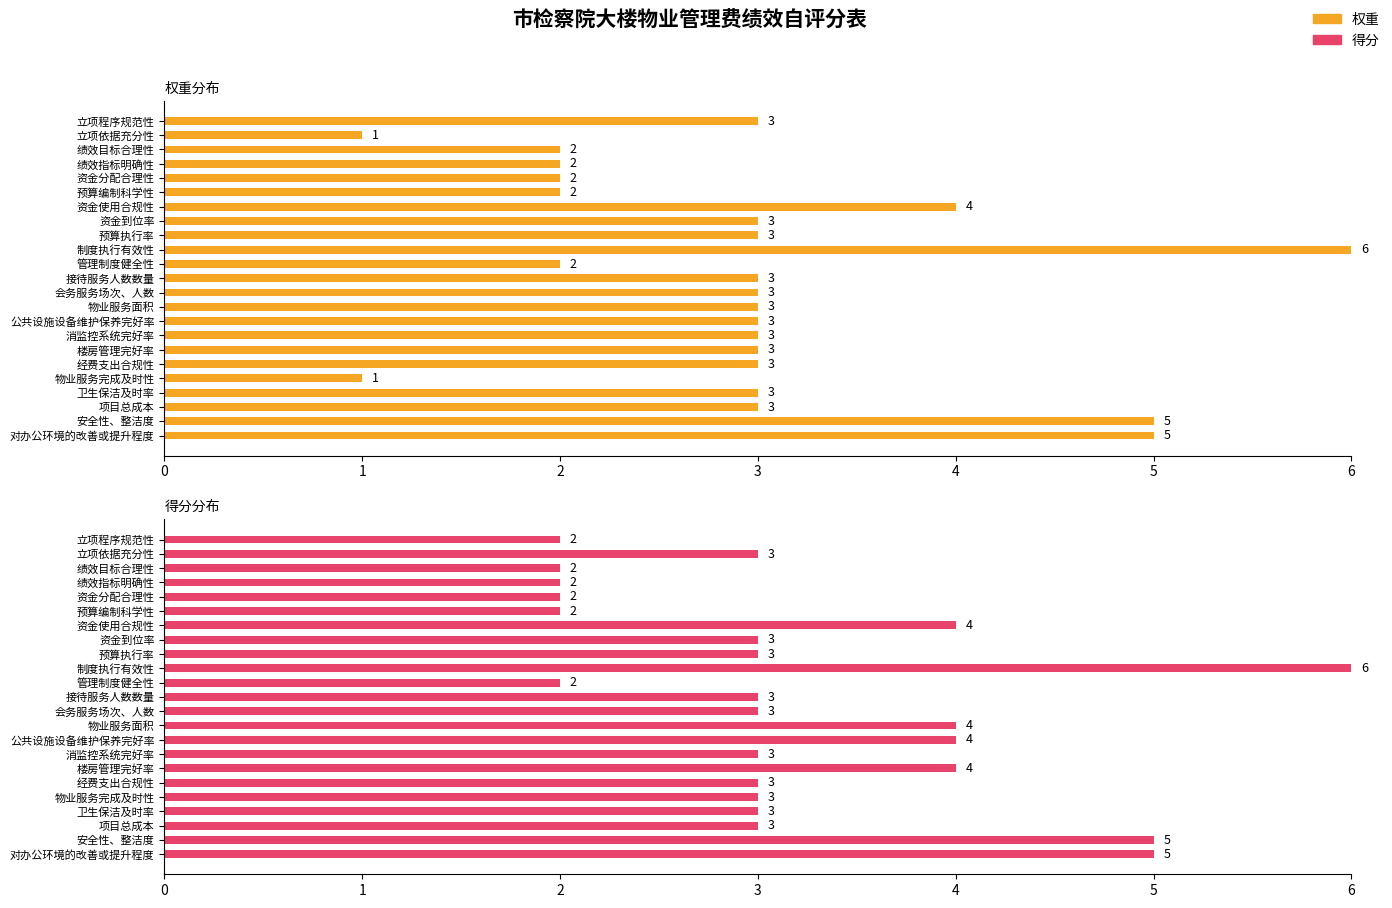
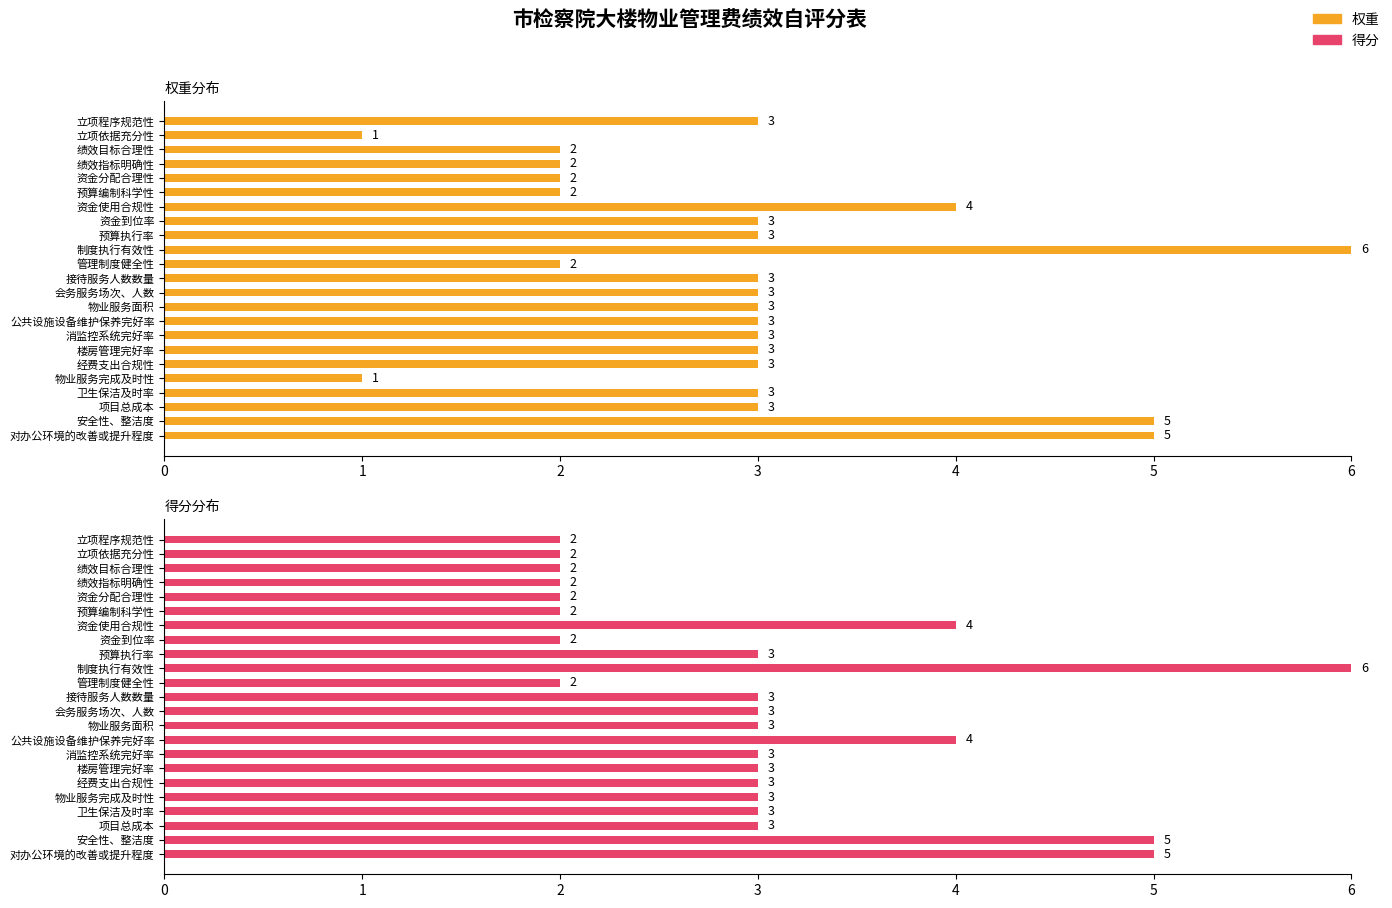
得分分布, 立项依据充分性: 3 -> 2
得分分布, 资金到位率: 3 -> 2
得分分布, 物业服务面积: 4 -> 3
得分分布, 楼房管理完好率: 4 -> 3
